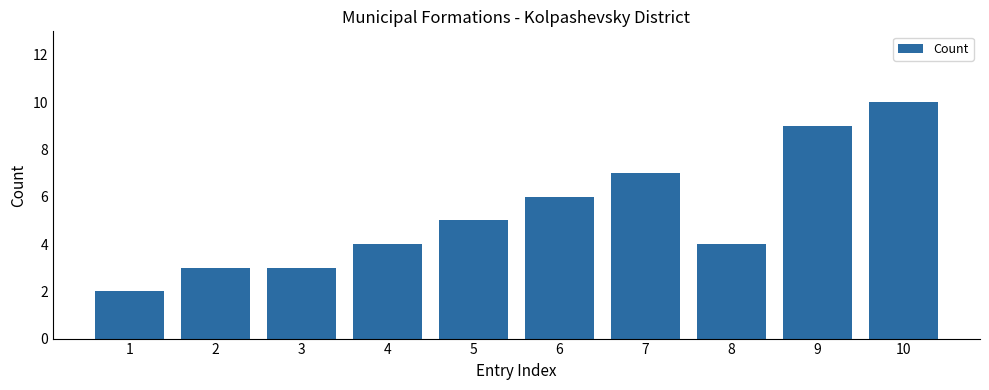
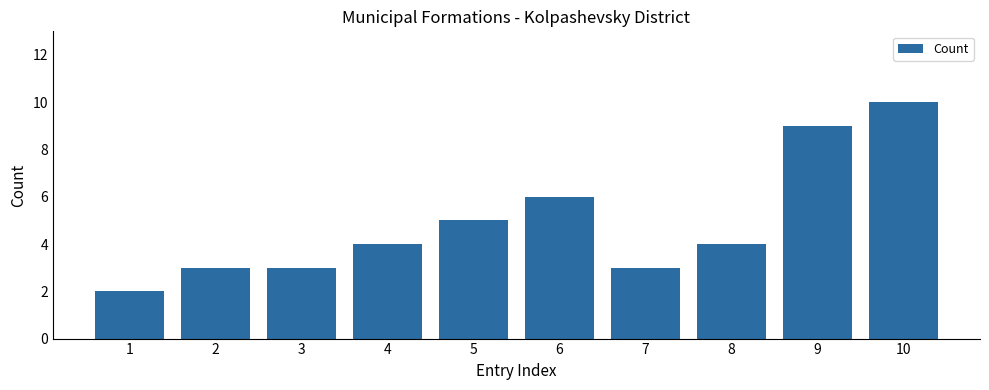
7: 7 -> 3
